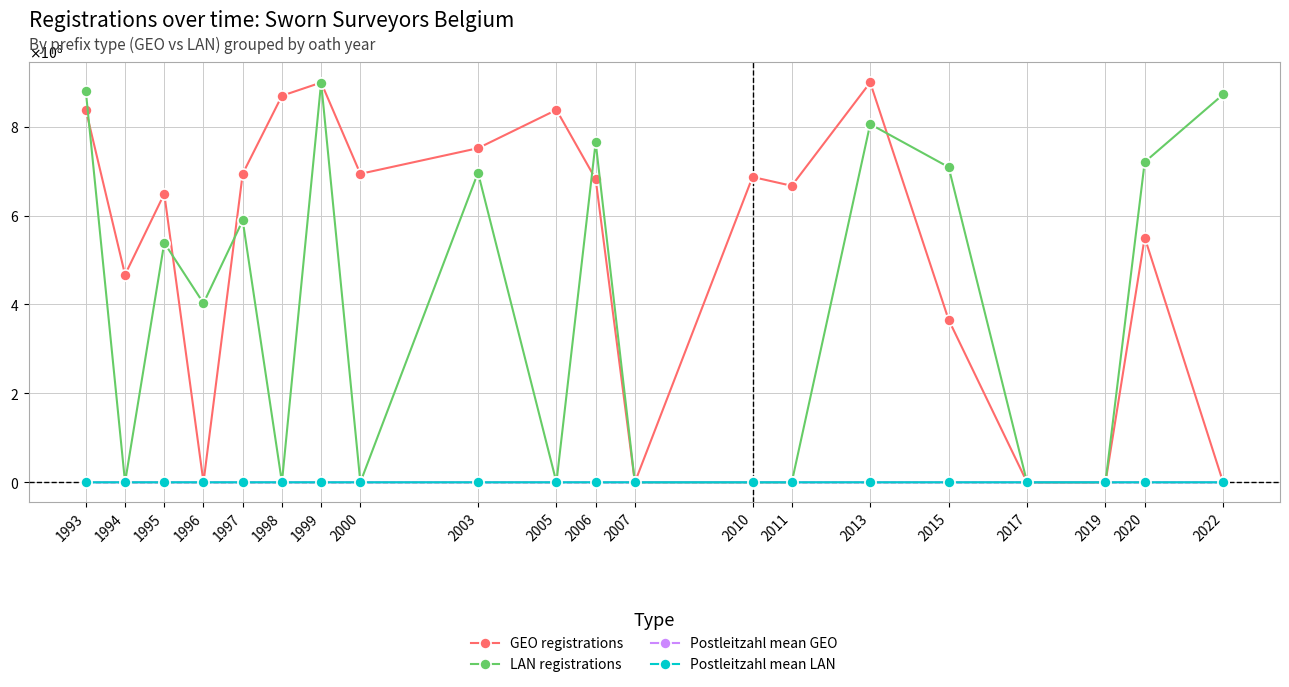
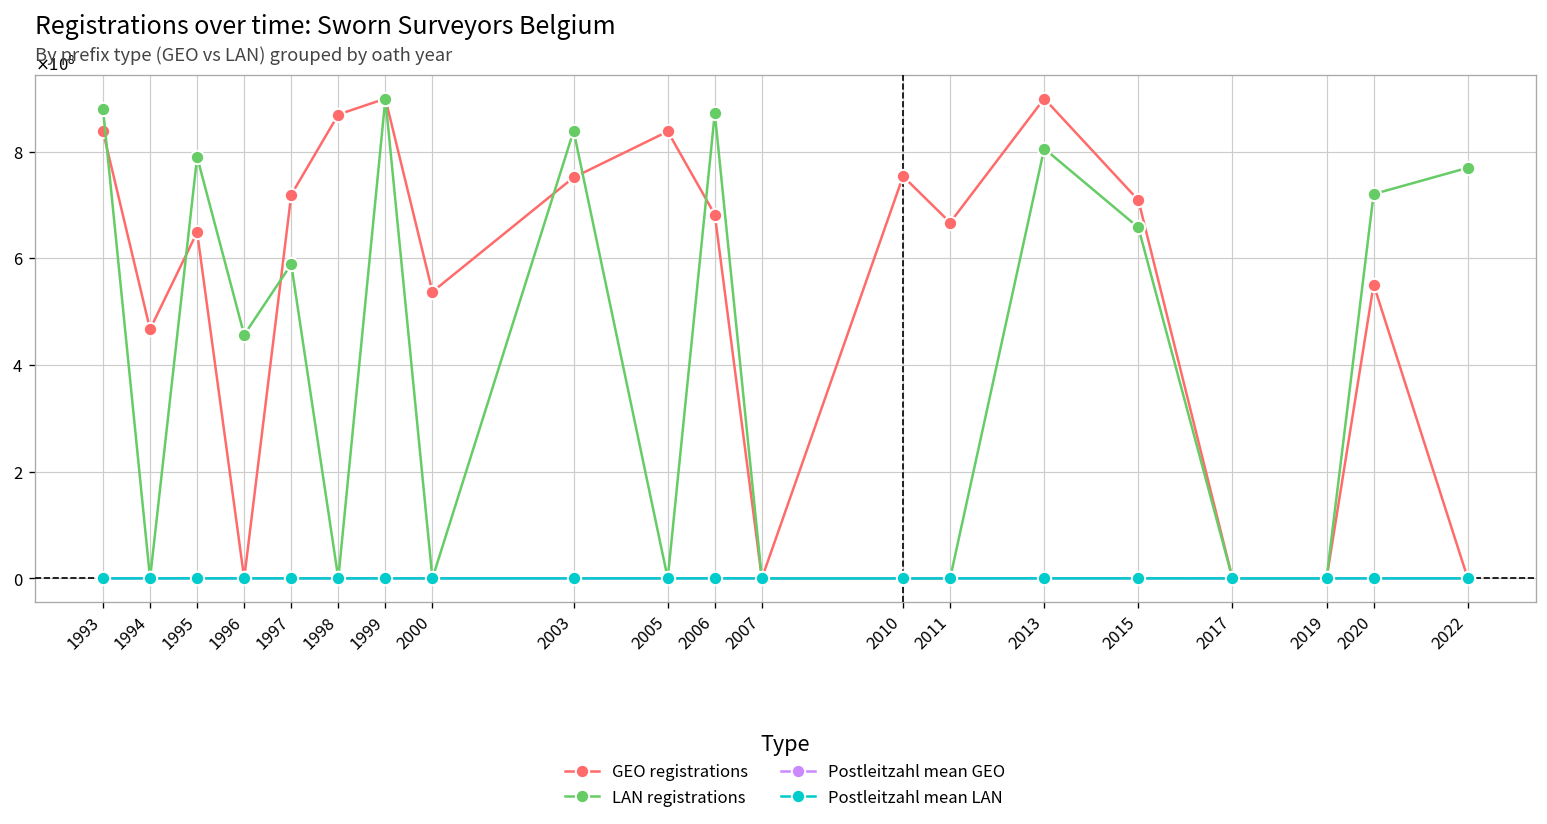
LAN registrations, 1995: 540000000 -> 790000000
LAN registrations, 1996: 400000000 -> 460000000
GEO registrations, 1997: 690000000 -> 720000000
GEO registrations, 2000: 690000000 -> 540000000
LAN registrations, 2003: 700000000 -> 840000000
LAN registrations, 2006: 760000000 -> 870000000
GEO registrations, 2010: 690000000 -> 750000000
GEO registrations, 2015: 370000000 -> 710000000
LAN registrations, 2015: 710000000 -> 660000000
LAN registrations, 2022: 870000000 -> 770000000
